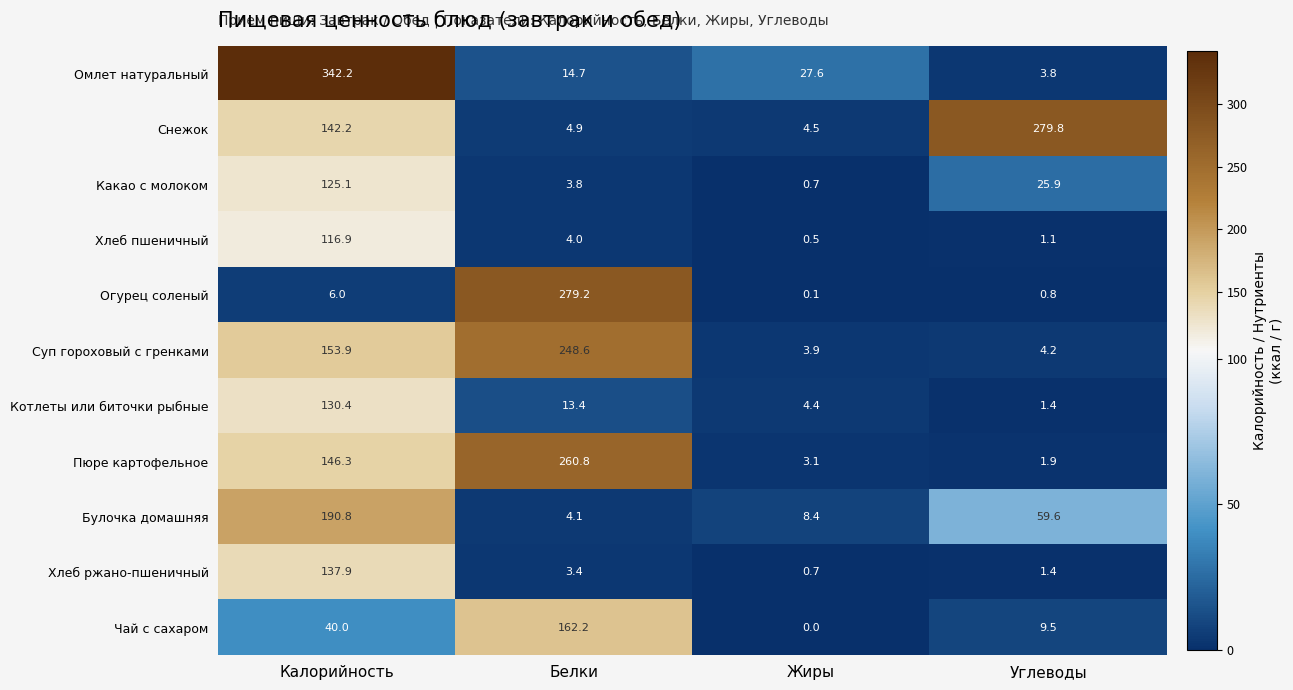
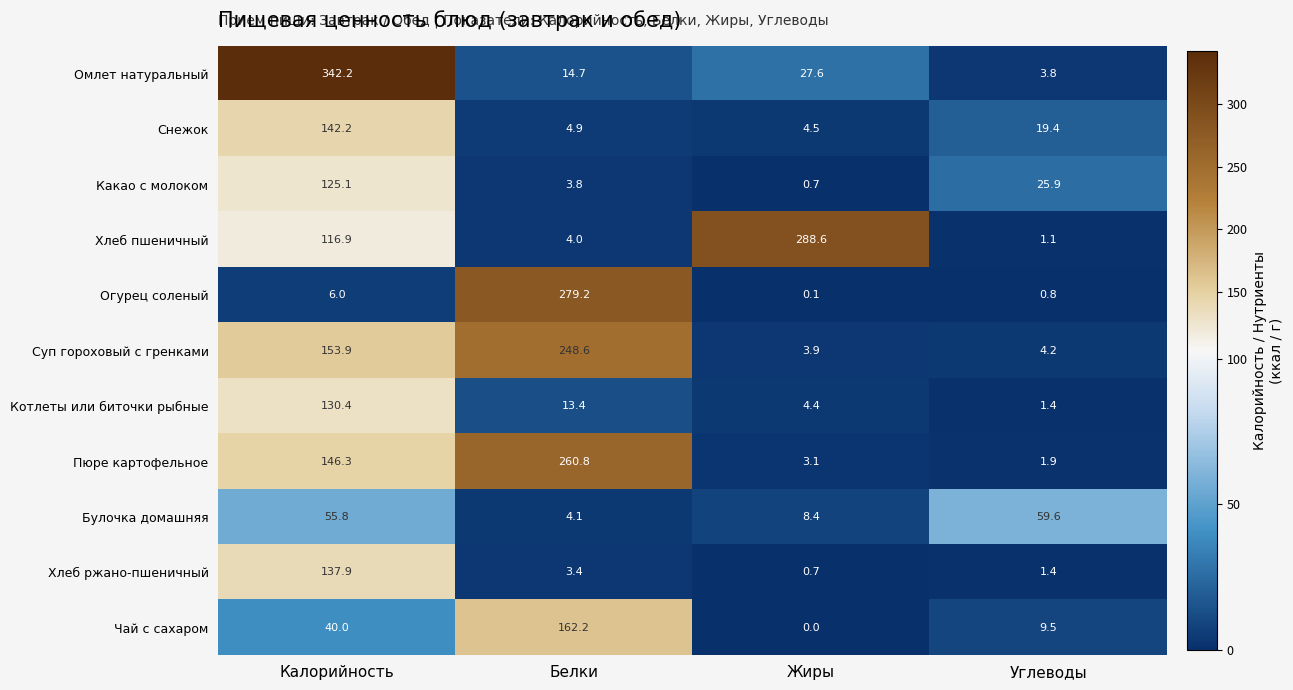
Снежок, Углеводы: 279.8 -> 19.4
Хлеб пшеничный, Жиры: 0.5 -> 288.6
Булочка домашняя, Калорийность: 190.8 -> 55.8
